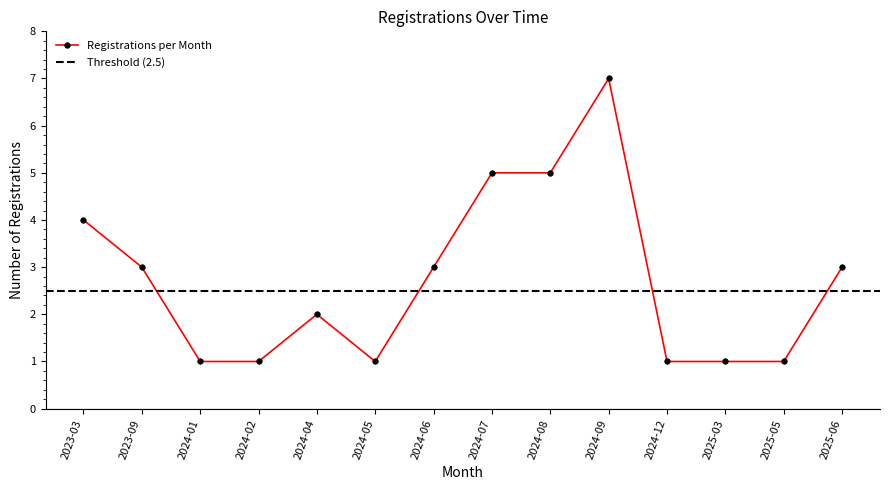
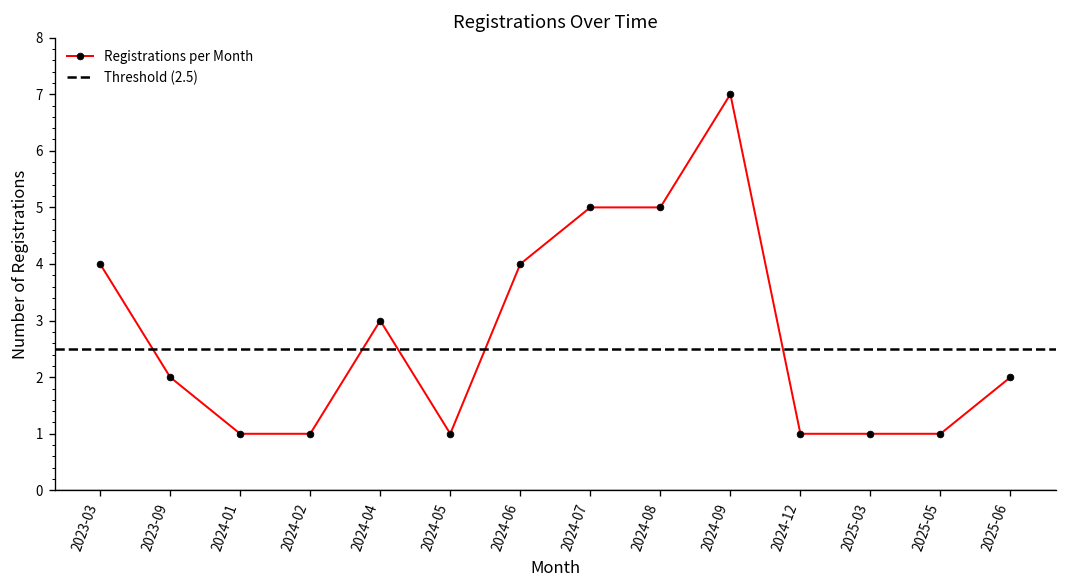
2023-09: 3 -> 2
2024-04: 2 -> 3
2024-06: 3 -> 4
2025-06: 3 -> 2
